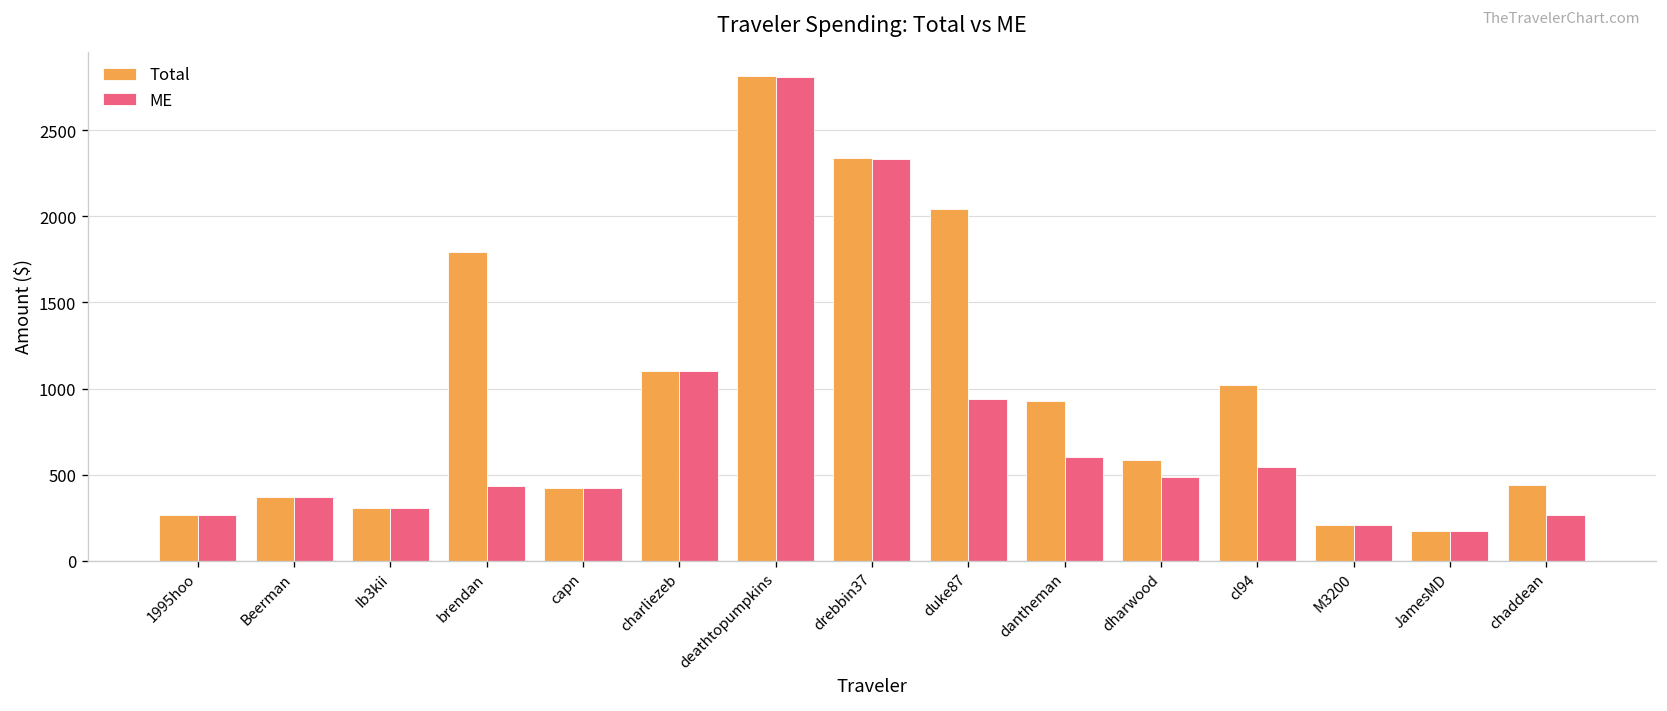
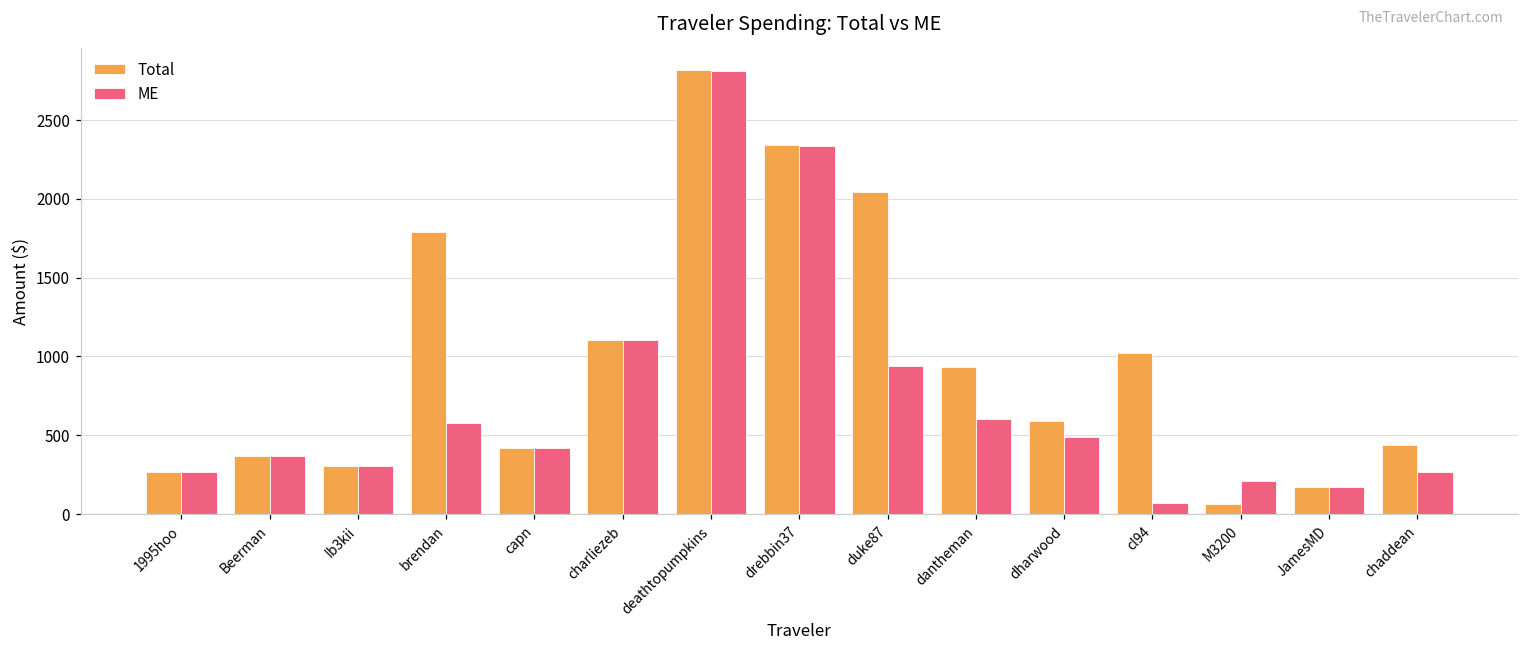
ME, brendan: 430 -> 580
ME, cl94: 540 -> 70
Total, M3200: 210 -> 70
